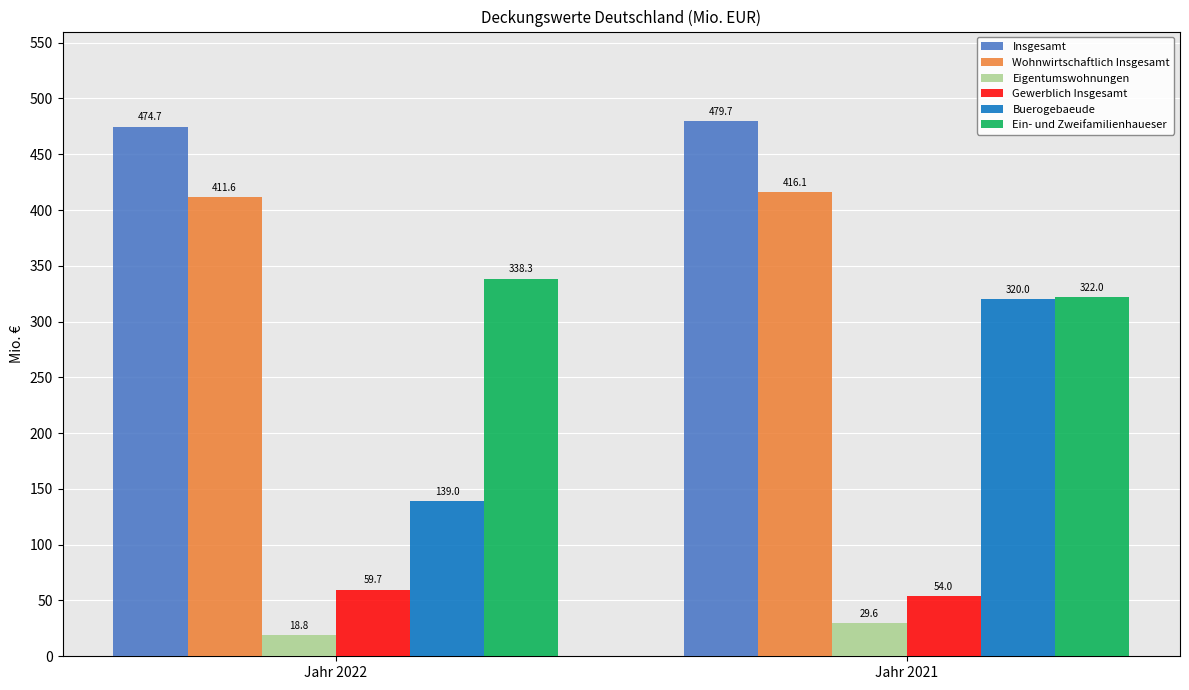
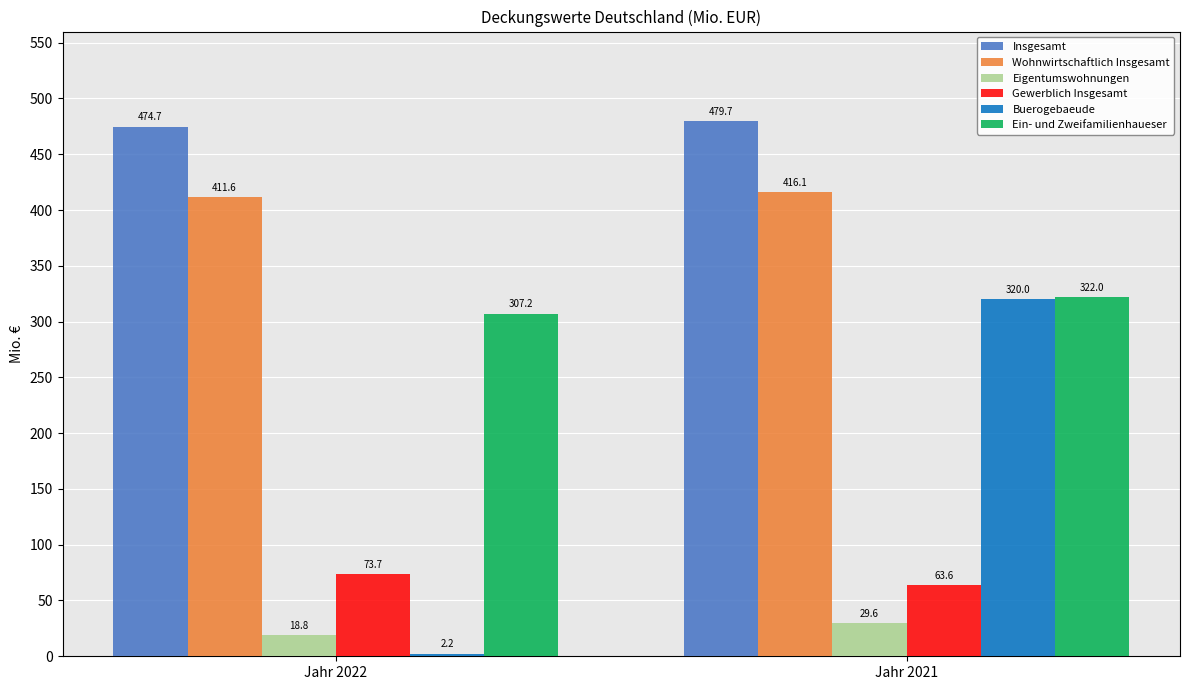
Gewerblich Insgesamt, Jahr 2022: 59.7 -> 73.7
Buerogebaeude, Jahr 2022: 139.0 -> 2.2
Ein- und Zweifamilienhaueser, Jahr 2022: 338.3 -> 307.2
Gewerblich Insgesamt, Jahr 2021: 54.0 -> 63.6
